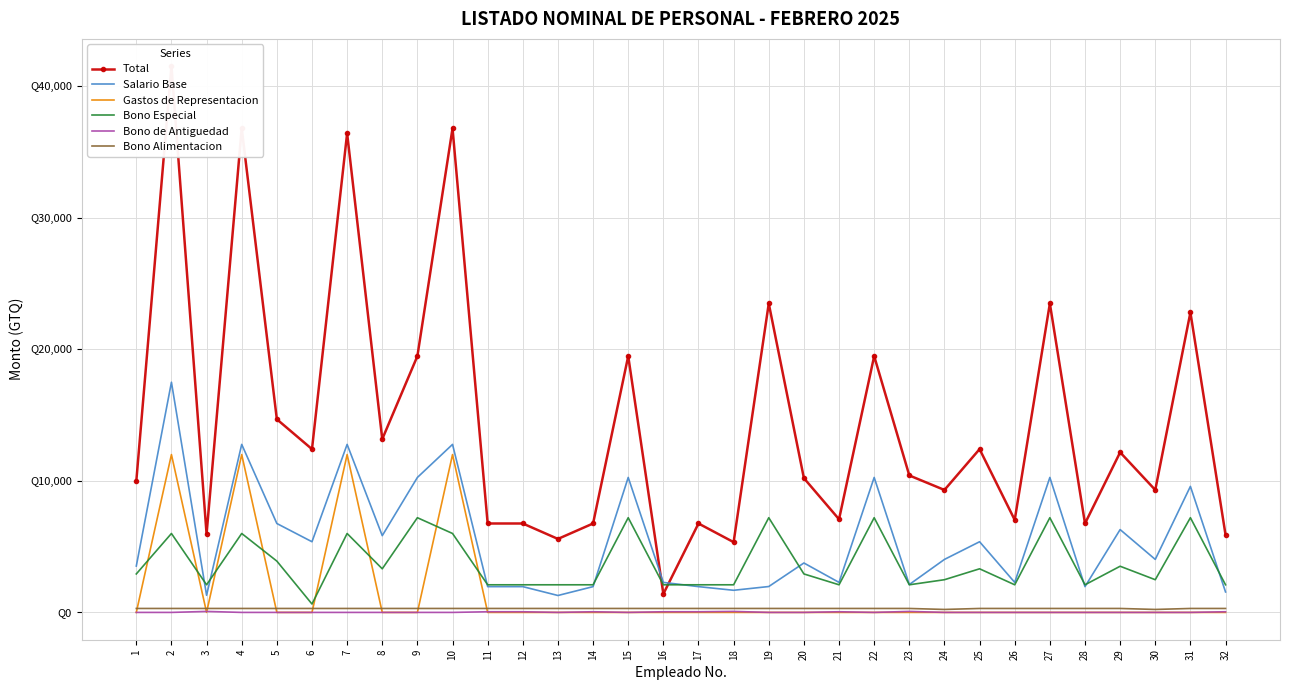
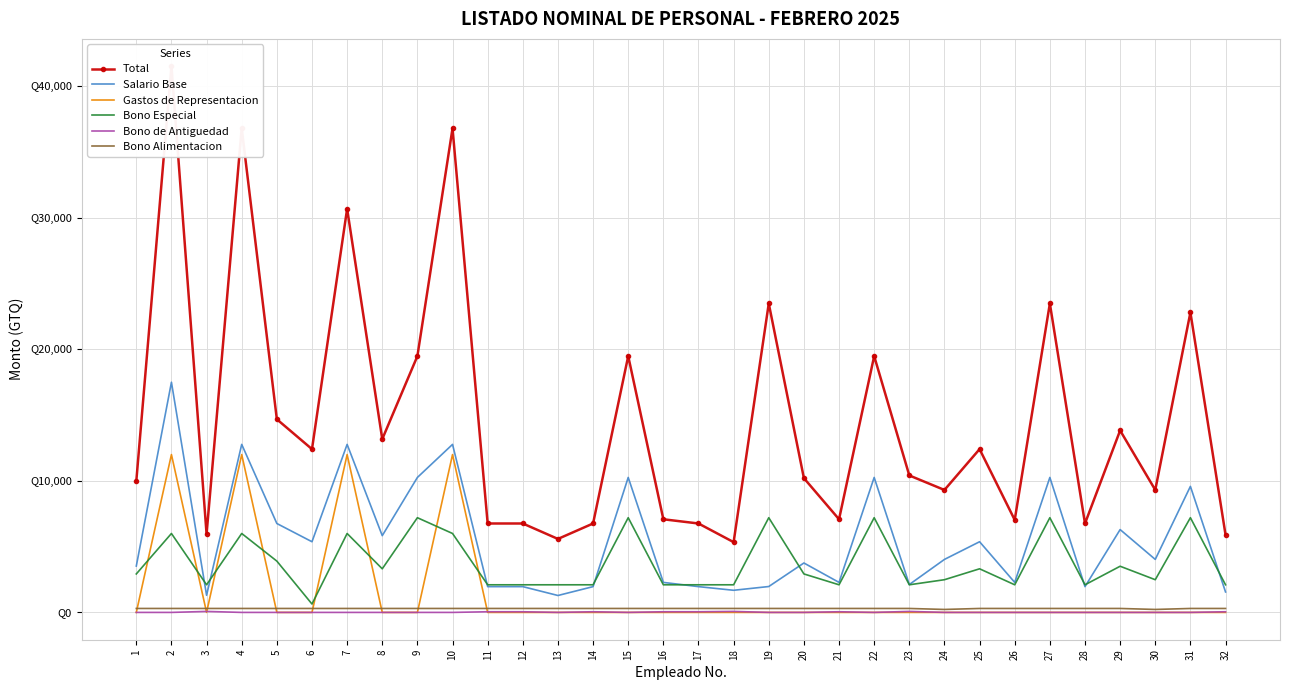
Total, 7: Q36,400 -> Q30,700
Total, 16: Q1,400 -> Q7,100
Total, 29: Q12,200 -> Q13,800
